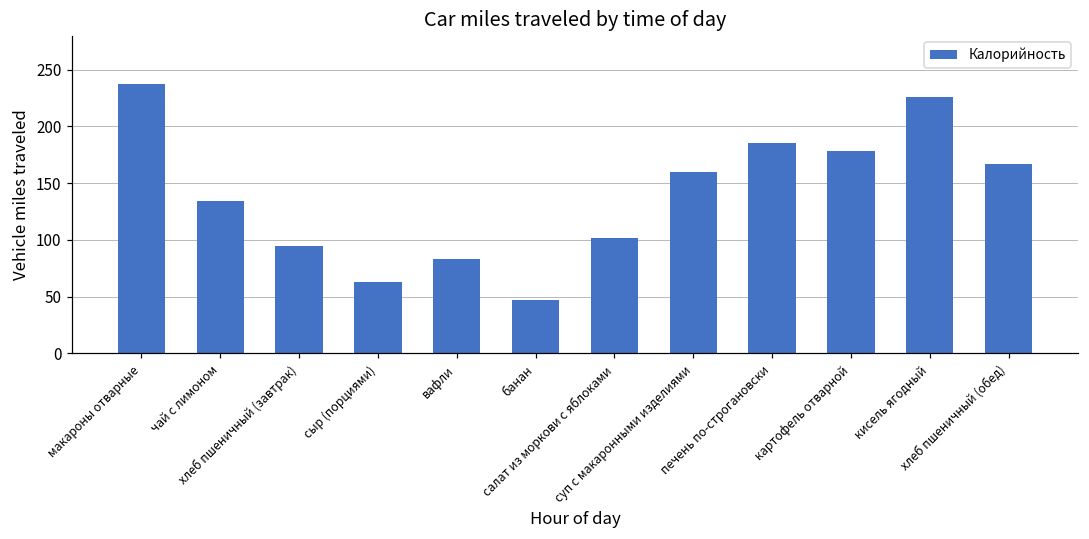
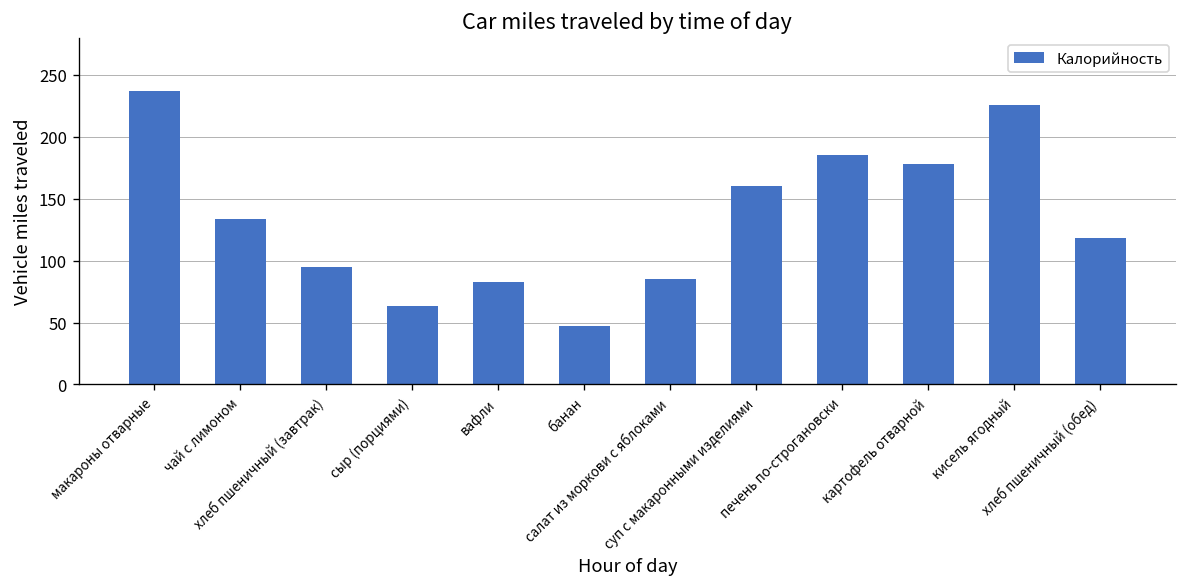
салат из моркови с яблоками: 102 -> 86
хлеб пшеничный (обед): 167 -> 118
